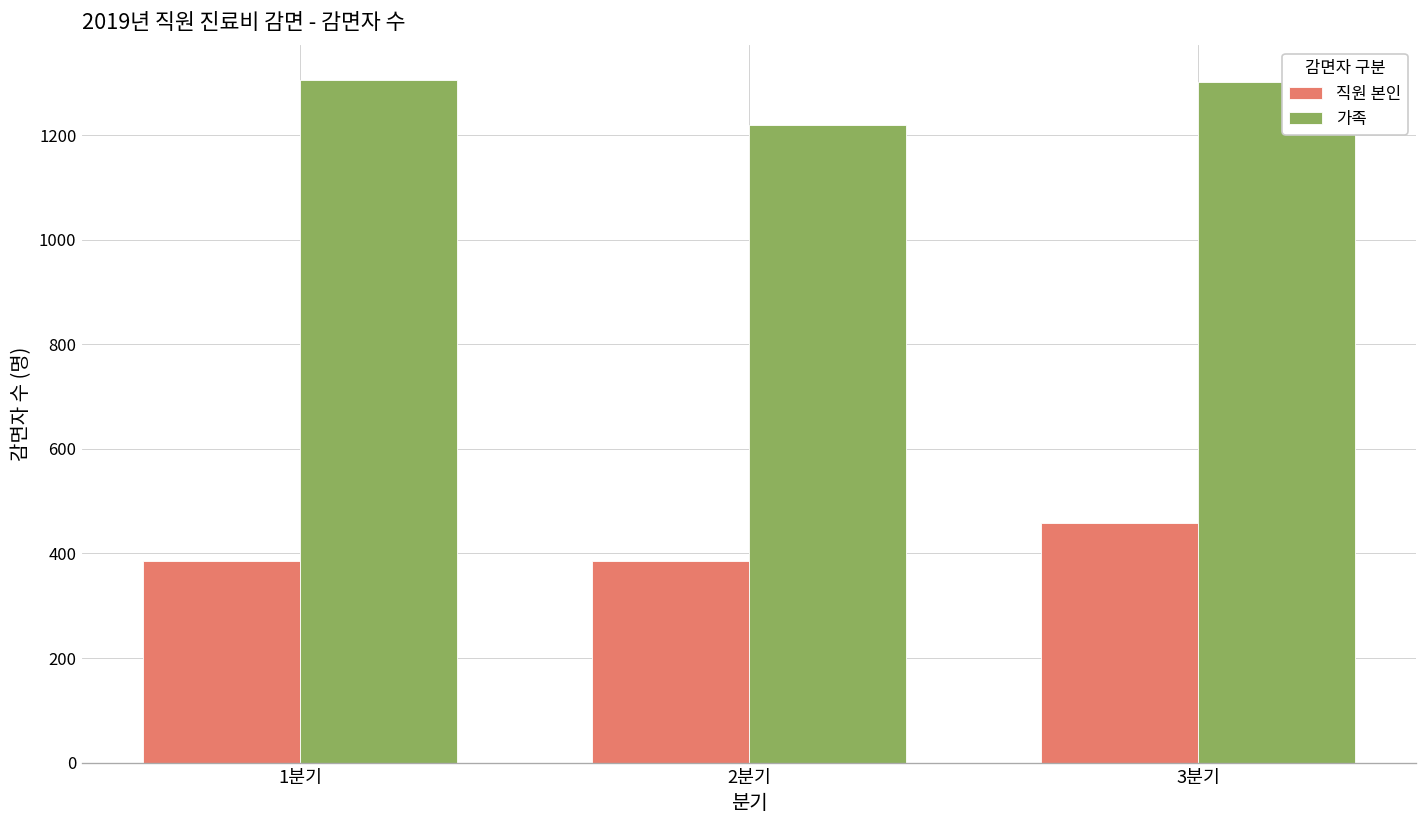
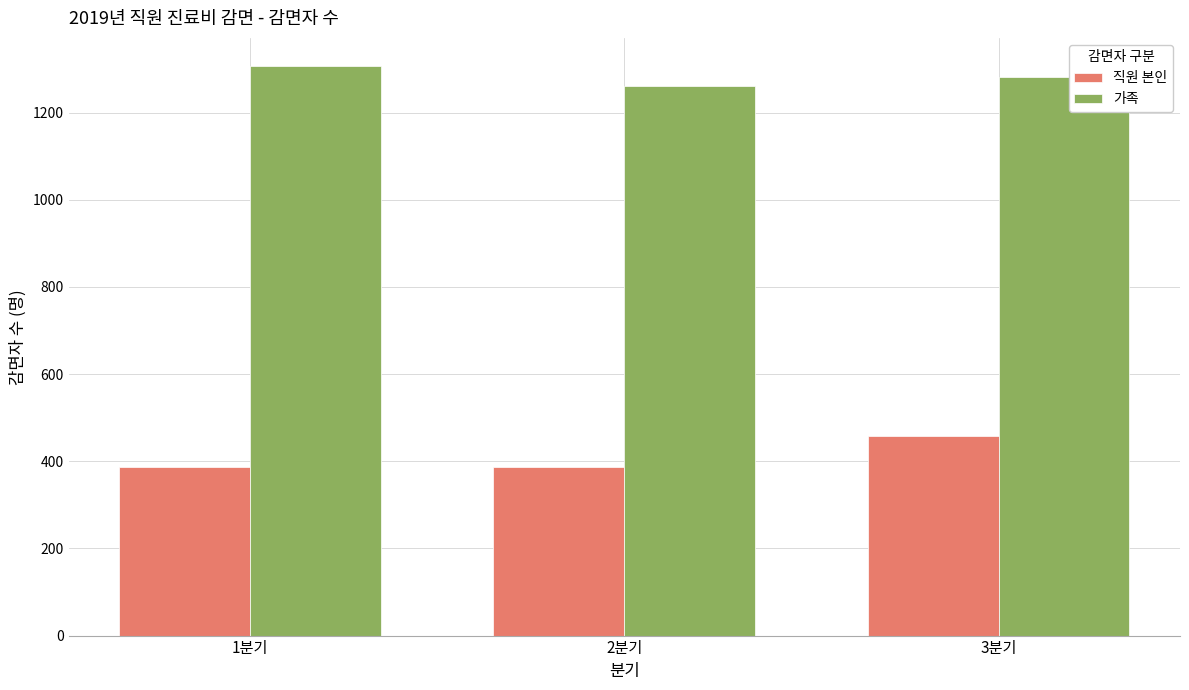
가족, 2분기: 1220 -> 1260
가족, 3분기: 1300 -> 1280
